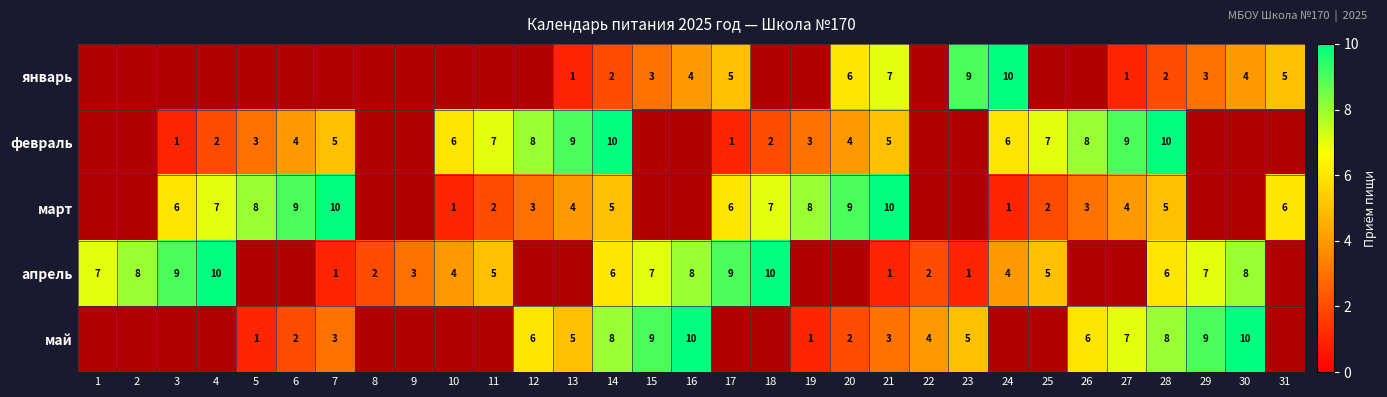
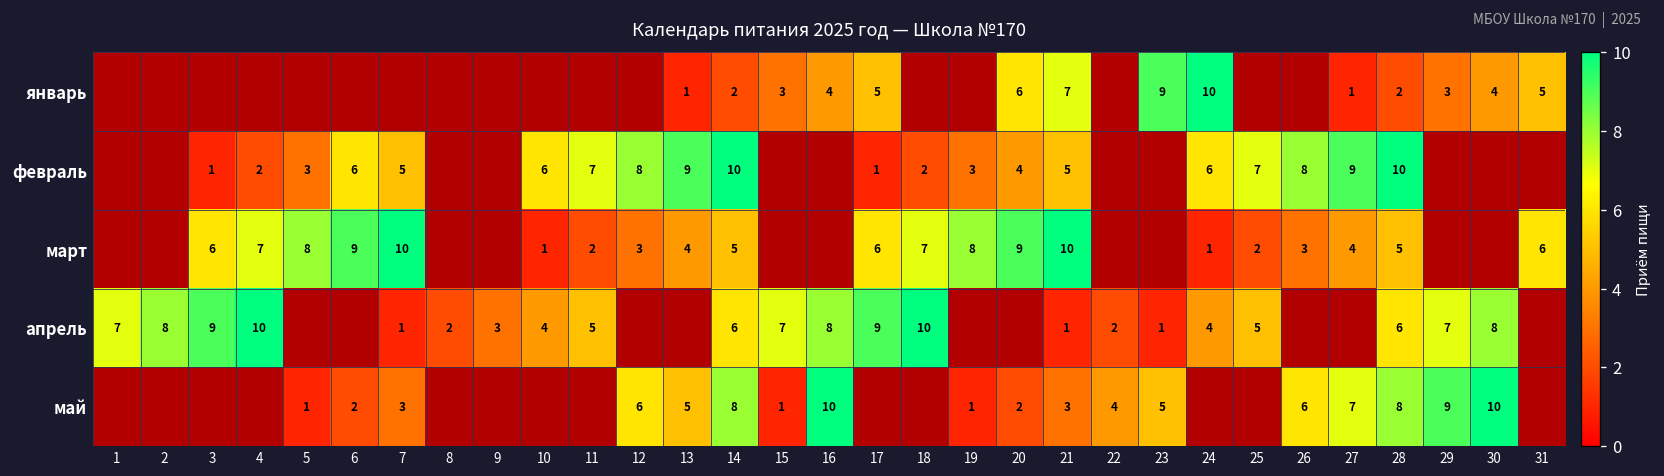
февраль, 6: 4 -> 6
май, 15: 9 -> 1
